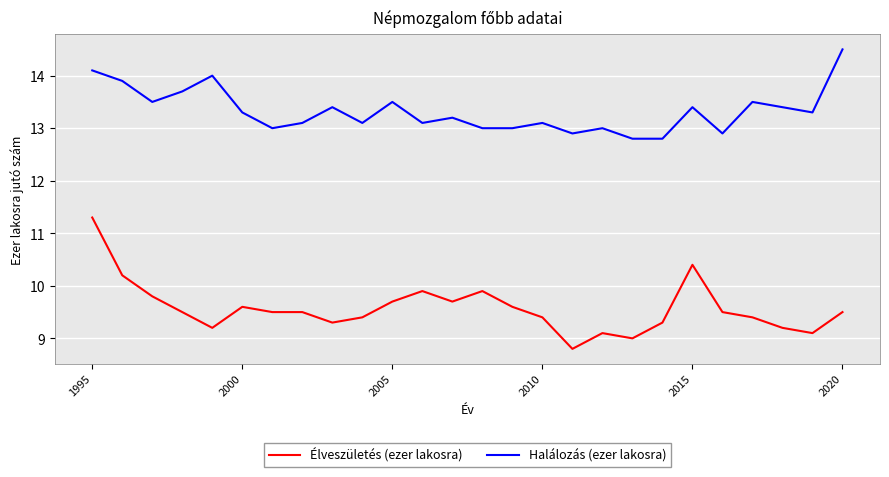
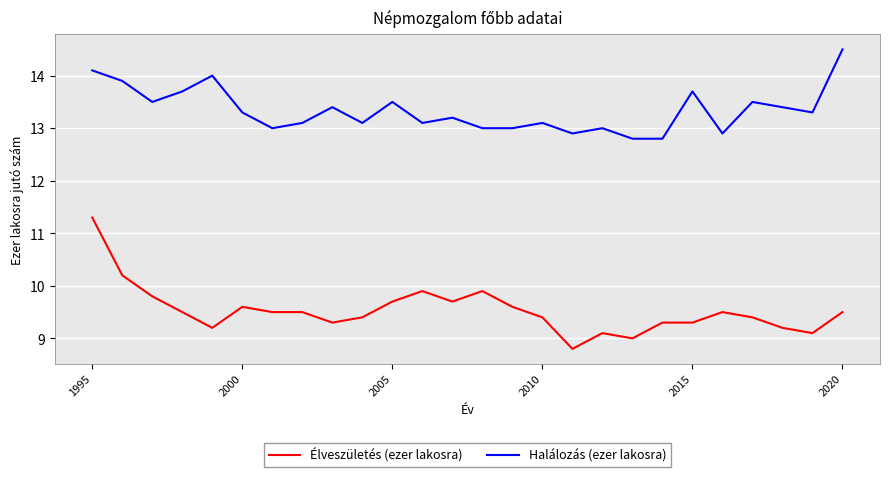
Élveszületés (ezer lakosra), 2015: 10.4 -> 9.3
Halálozás (ezer lakosra), 2015: 13.4 -> 13.7
